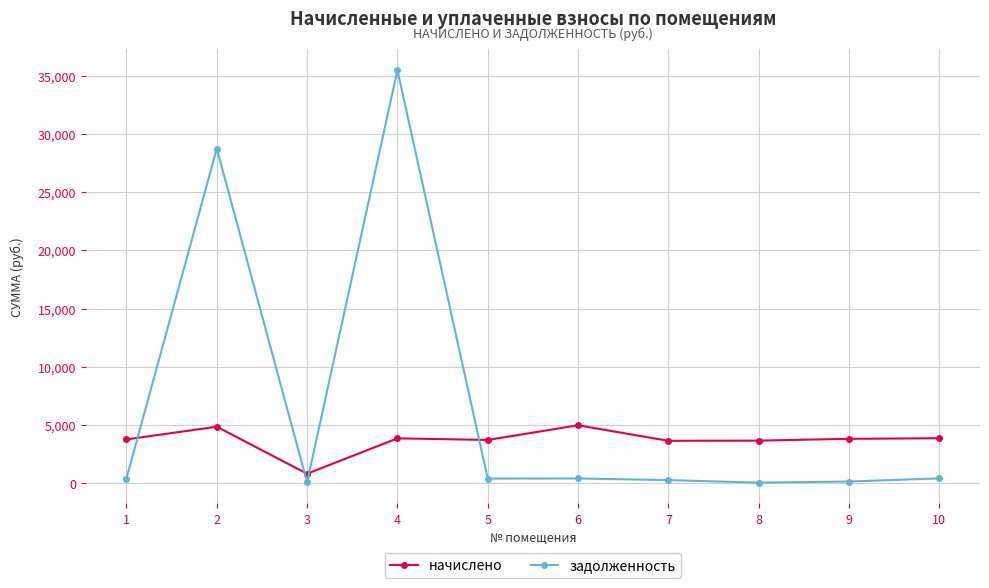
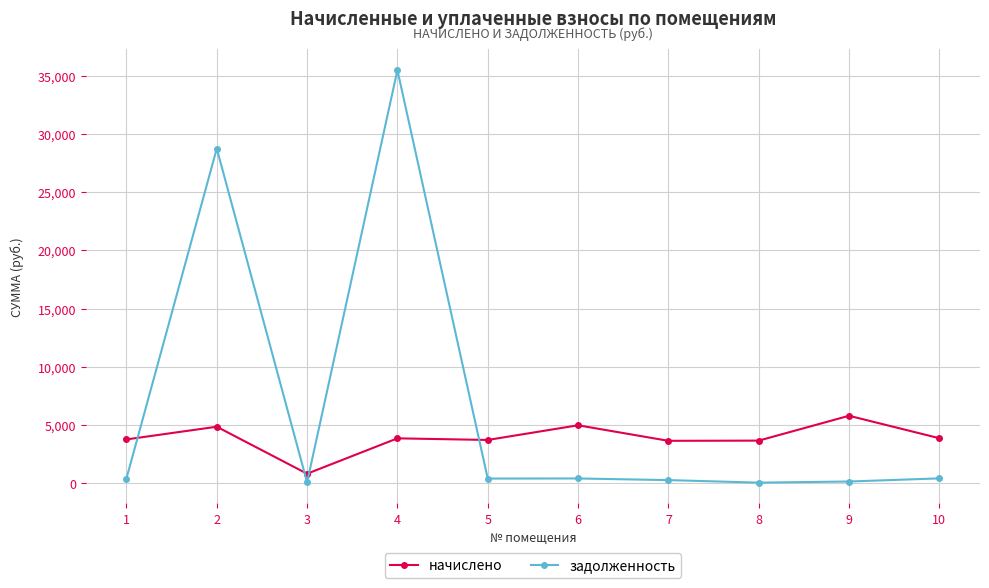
начислено, 9: 3,800 -> 5,800
